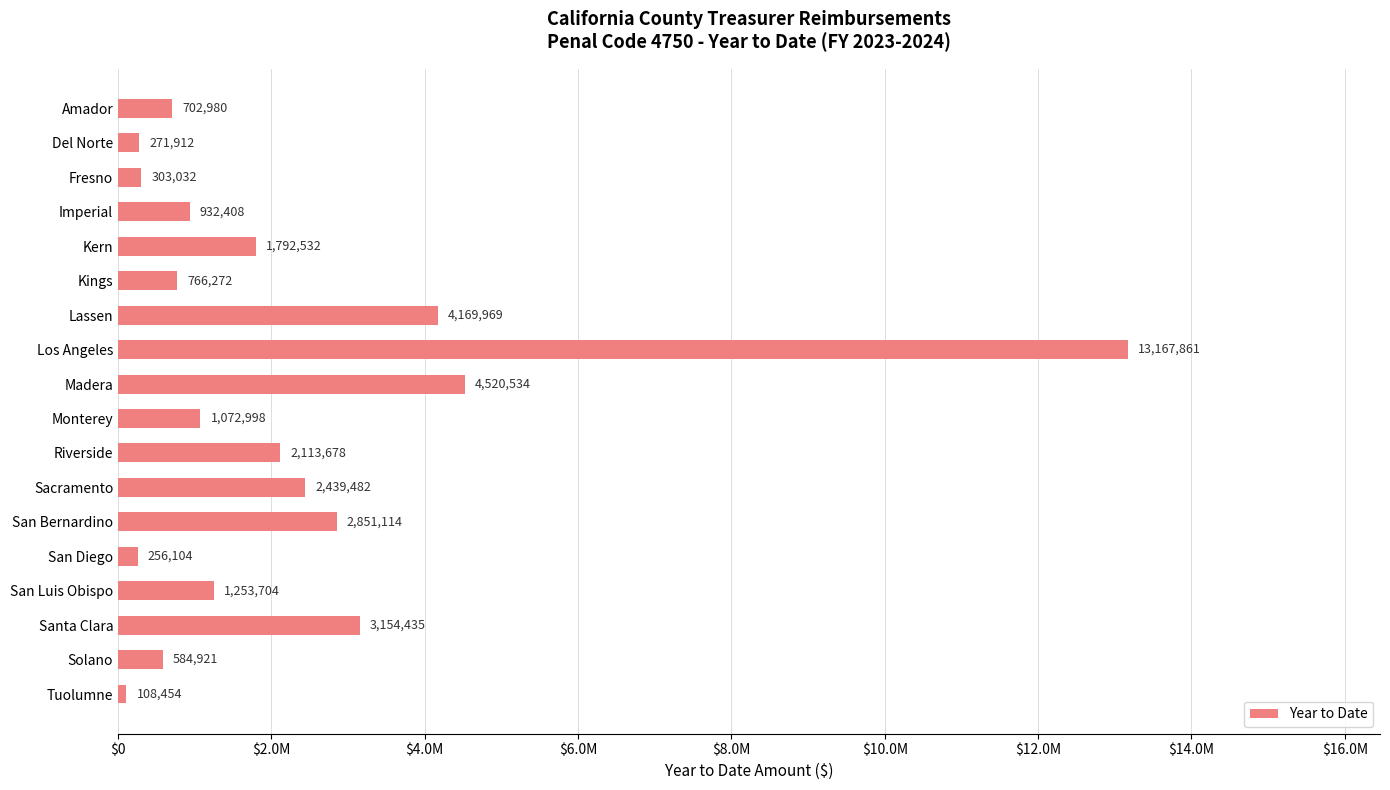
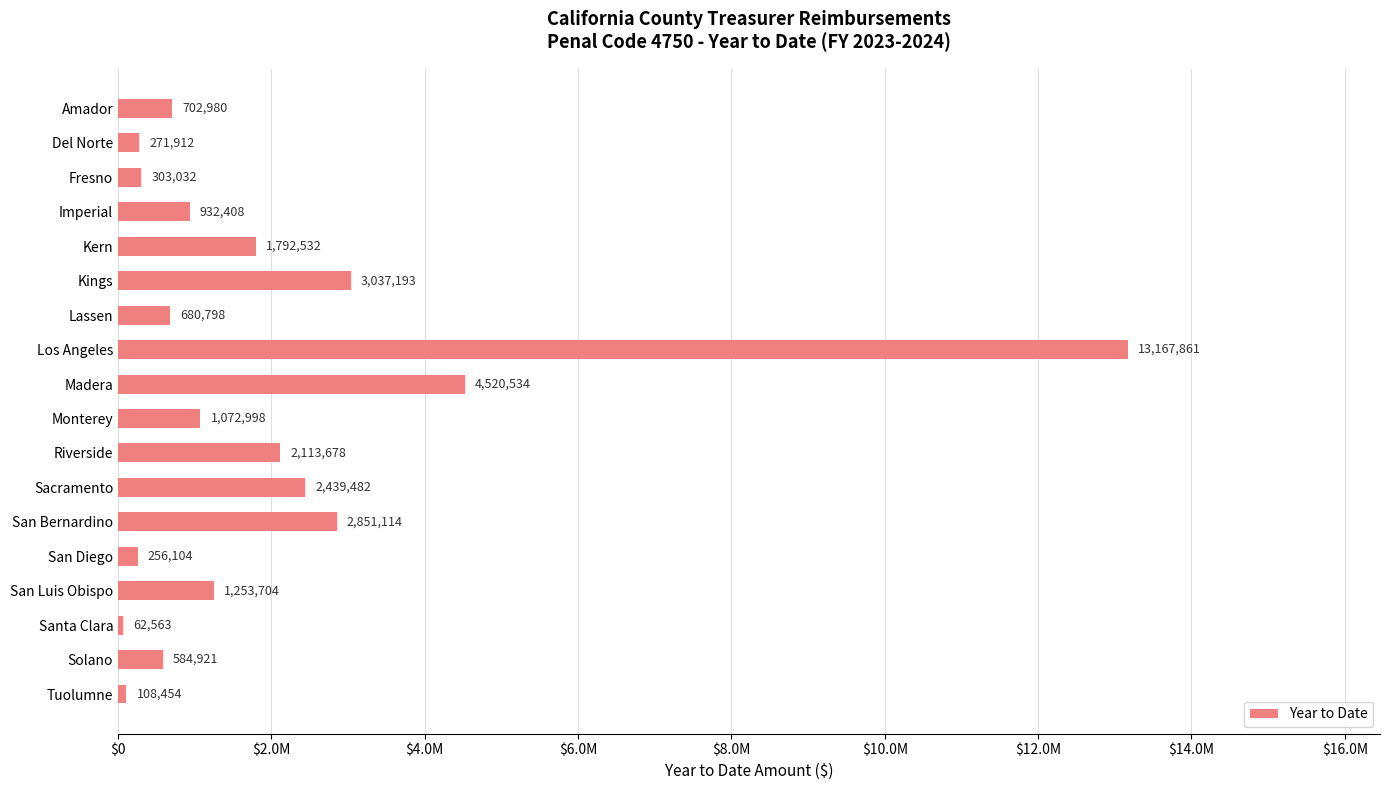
Kings: 766,272 -> 3,037,193
Lassen: 4,169,969 -> 680,798
Santa Clara: 3,154,435 -> 62,563
